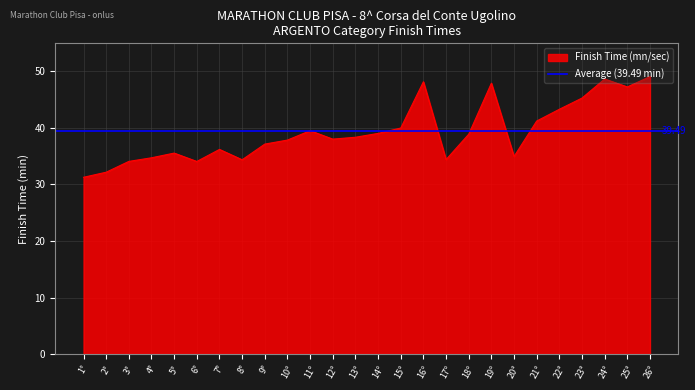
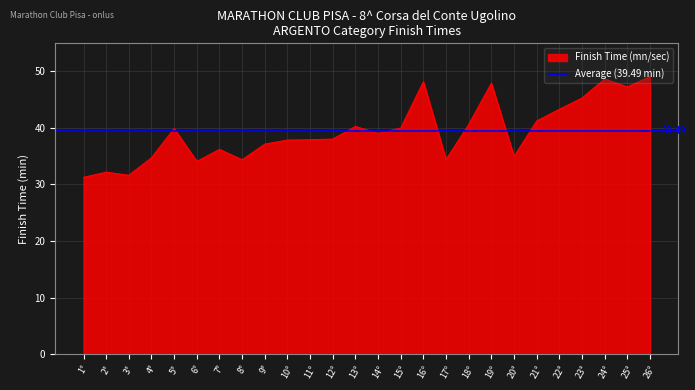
3°: 34 -> 32
5°: 36 -> 40
11°: 40 -> 38
13°: 38 -> 40
18°: 39 -> 41
